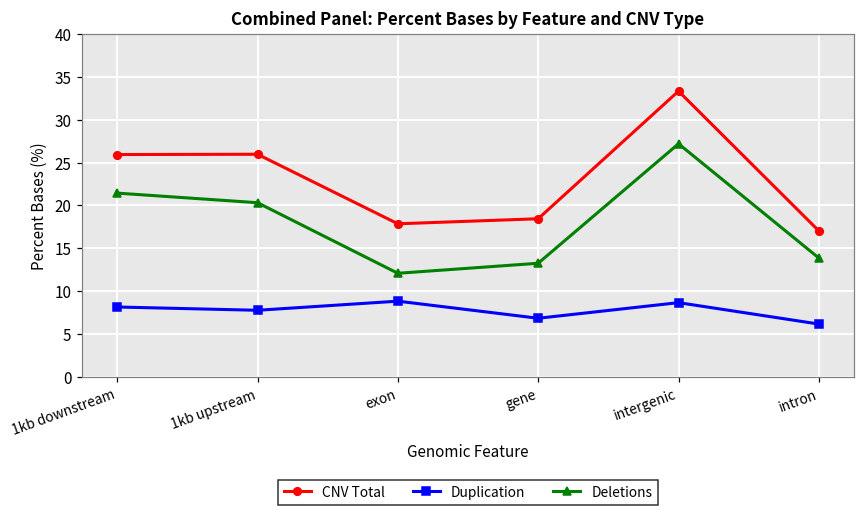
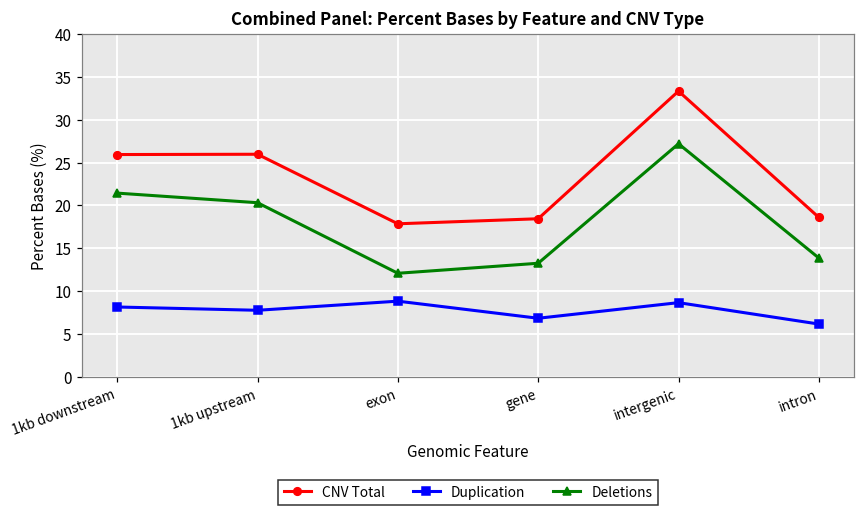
CNV Total, intron: 17 -> 19
